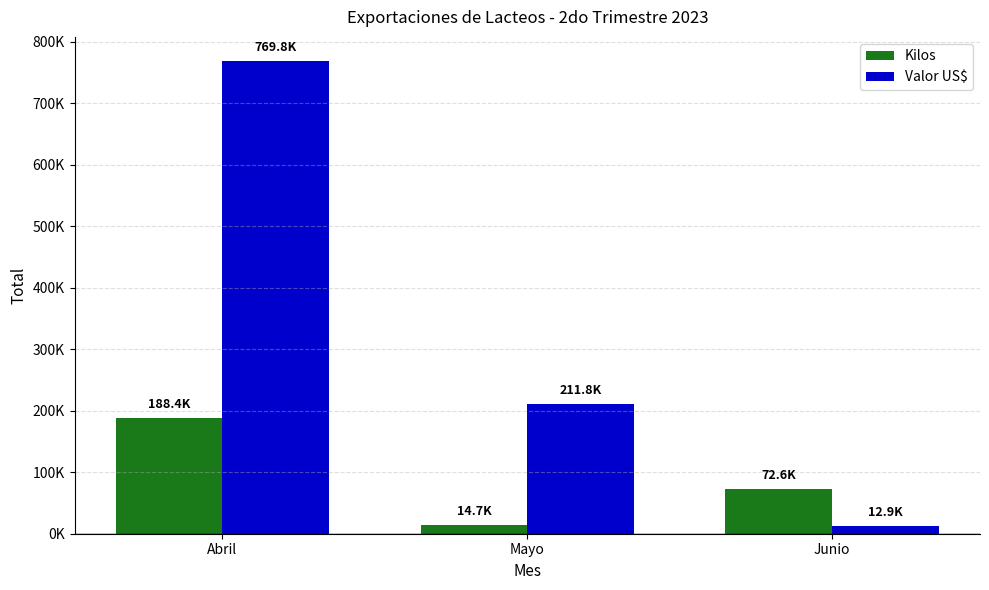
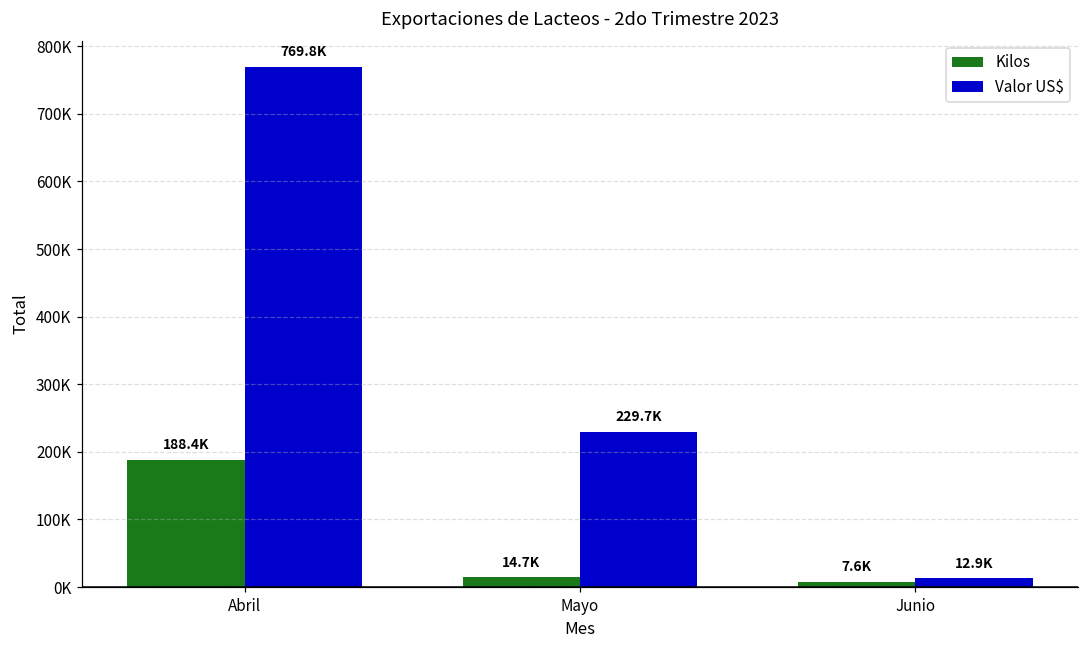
Valor US$, Mayo: 211.8K -> 229.7K
Kilos, Junio: 72.6K -> 7.6K
